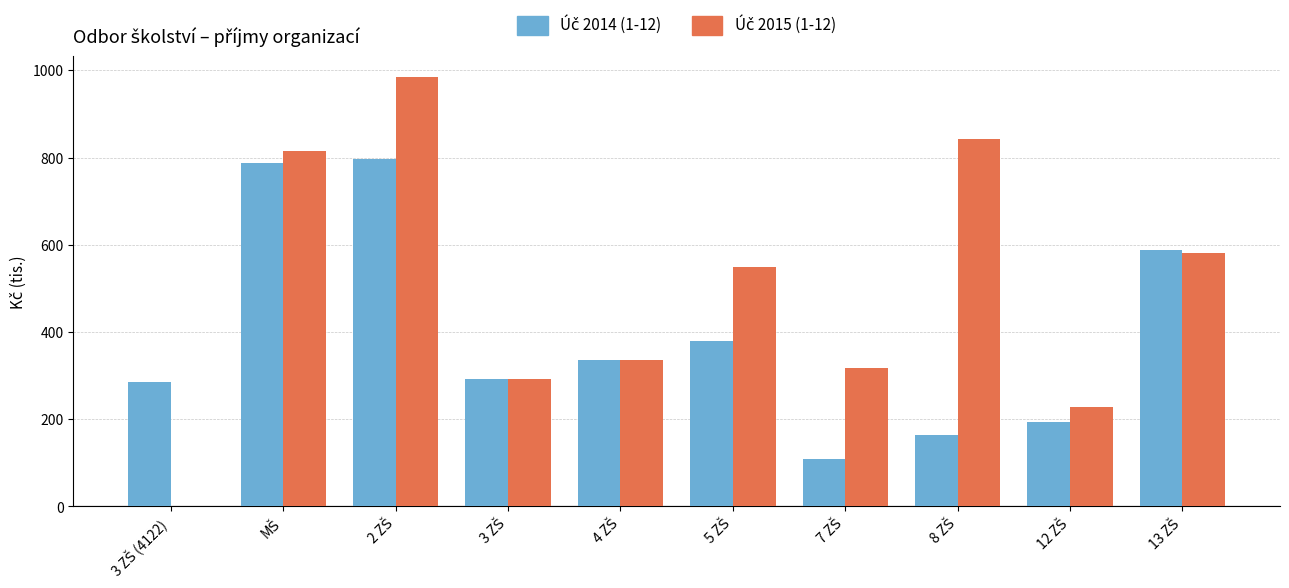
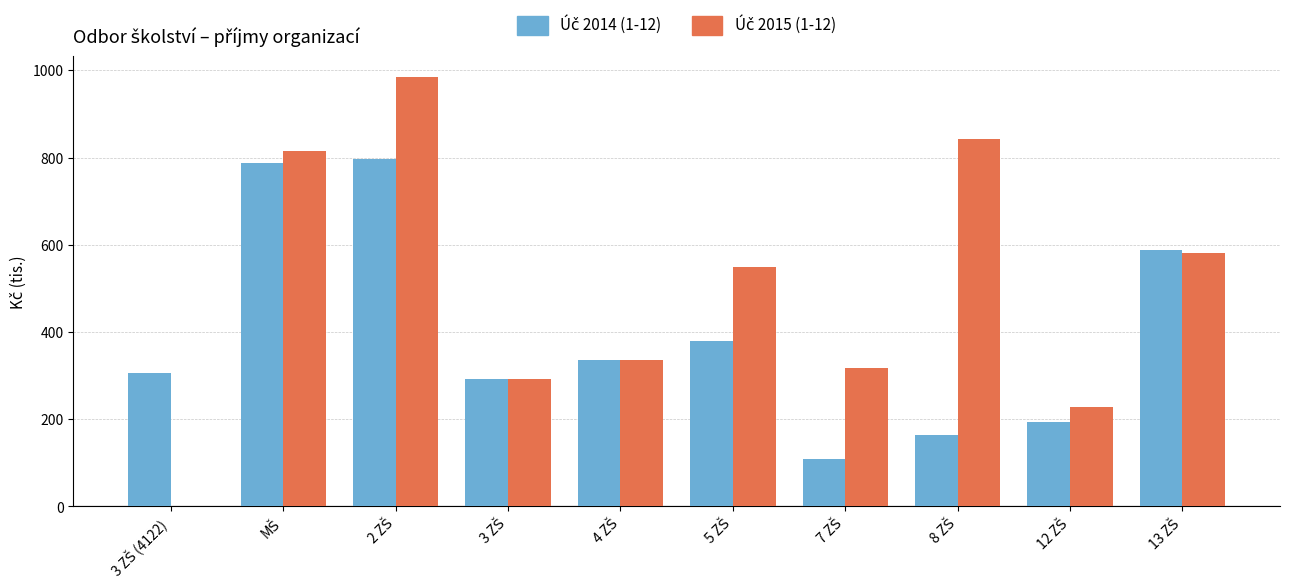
Úč 2014 (1-12), 3 ZŠ (4122): 290 -> 300
